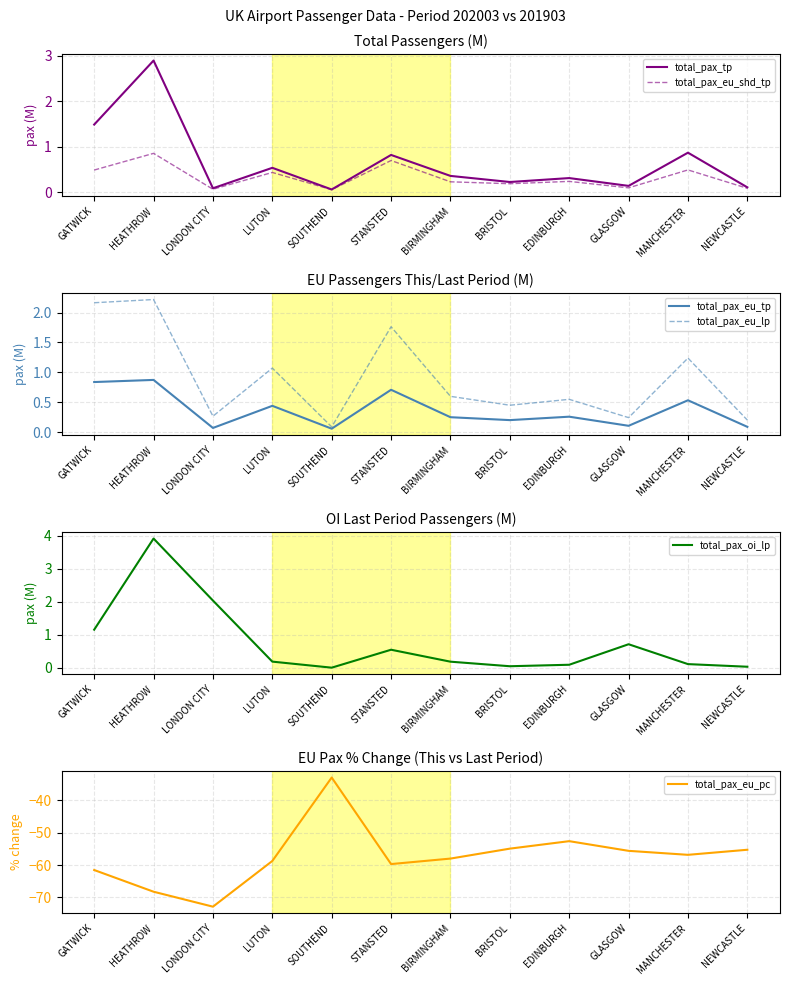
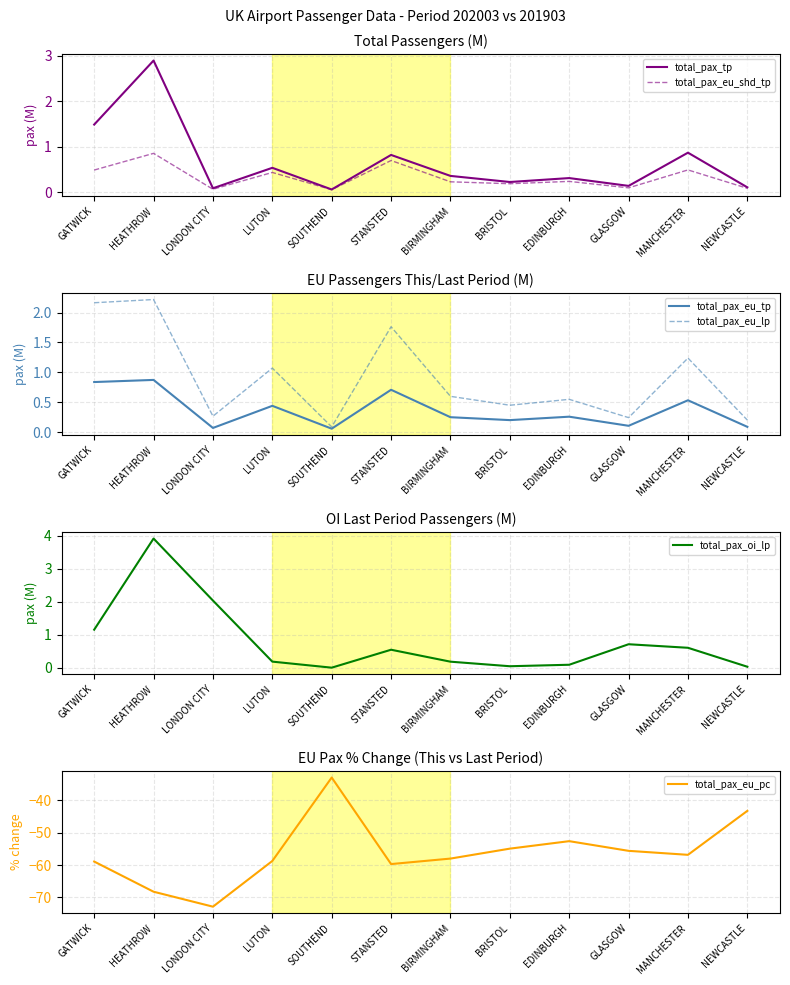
OI Last Period Passengers (M), MANCHESTER: 0.1 -> 0.6
EU Pax % Change (This vs Last Period), GATWICK: -62 -> -59
EU Pax % Change (This vs Last Period), NEWCASTLE: -55 -> -43
